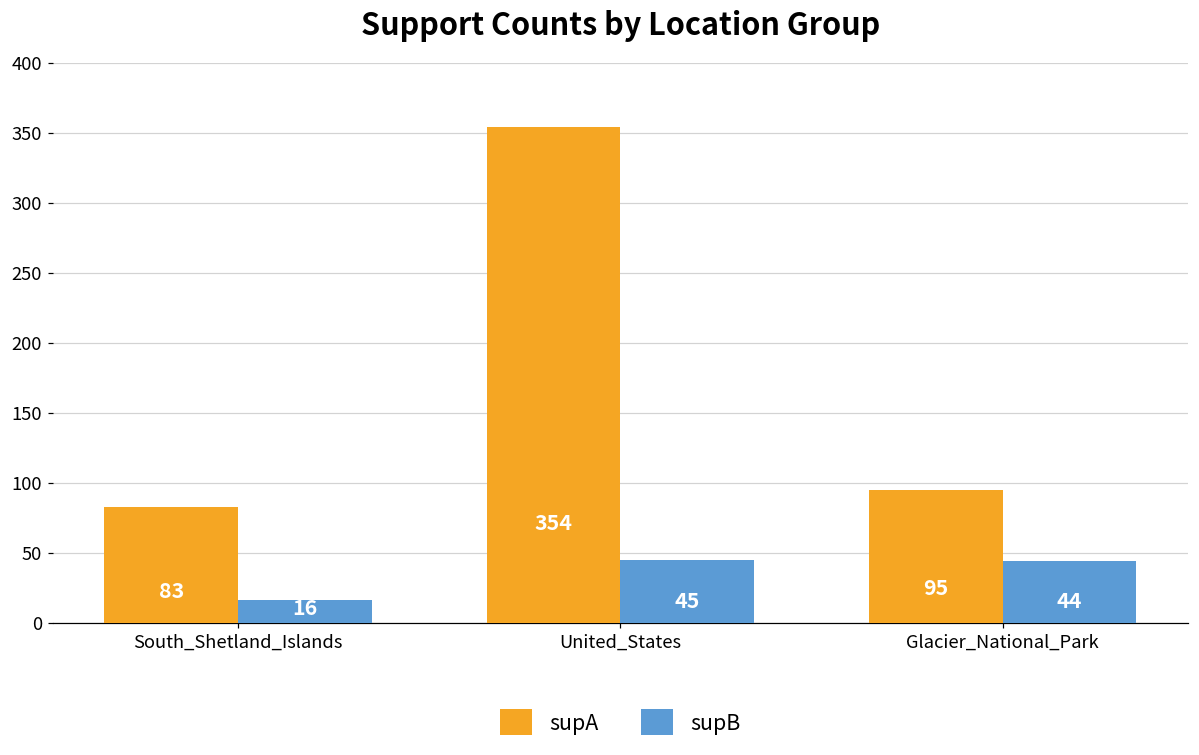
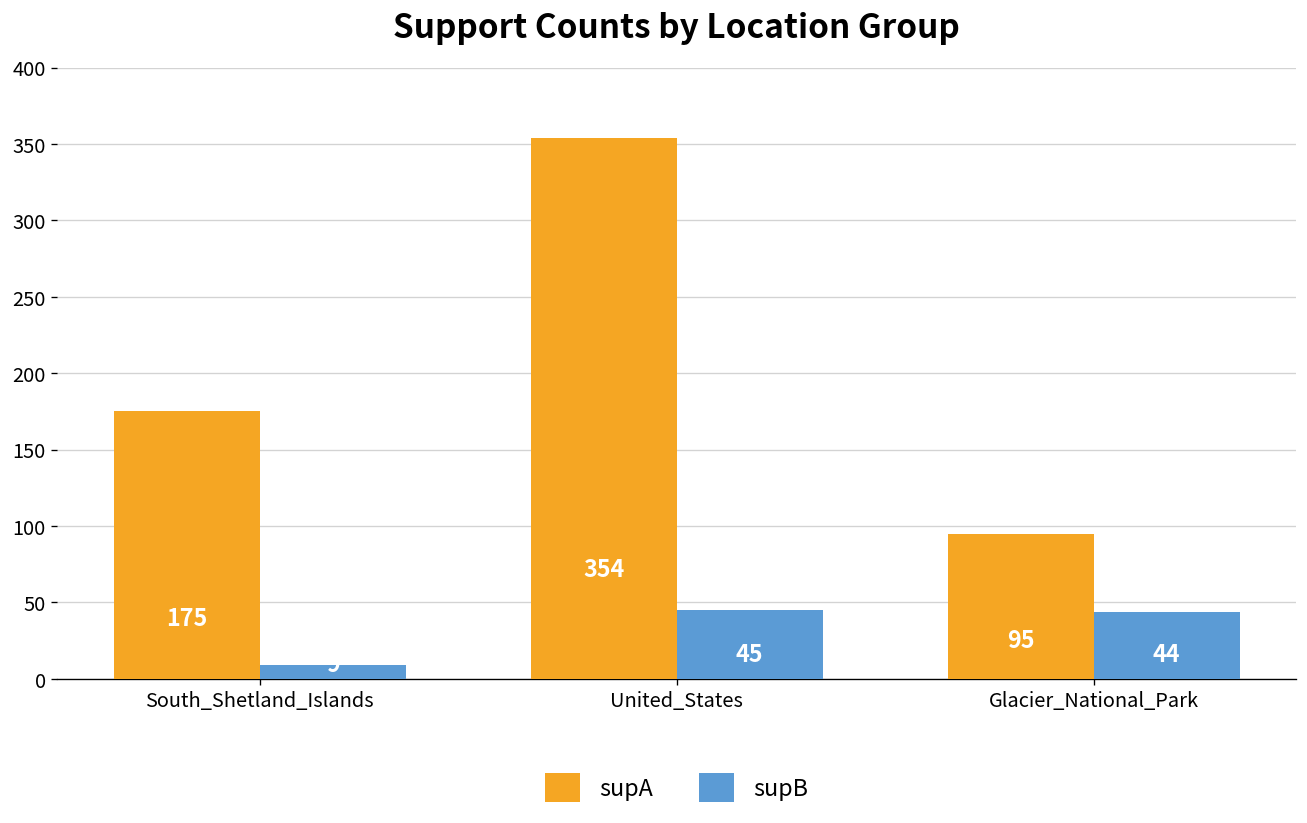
supA, South_Shetland_Islands: 83 -> 175
supB, South_Shetland_Islands: 16 -> 9
